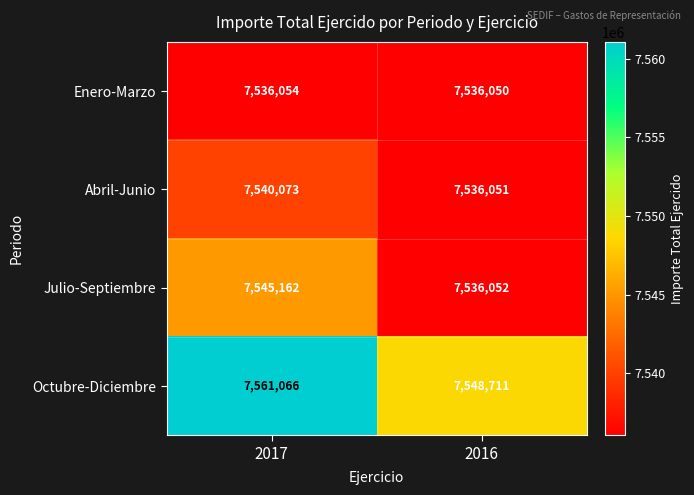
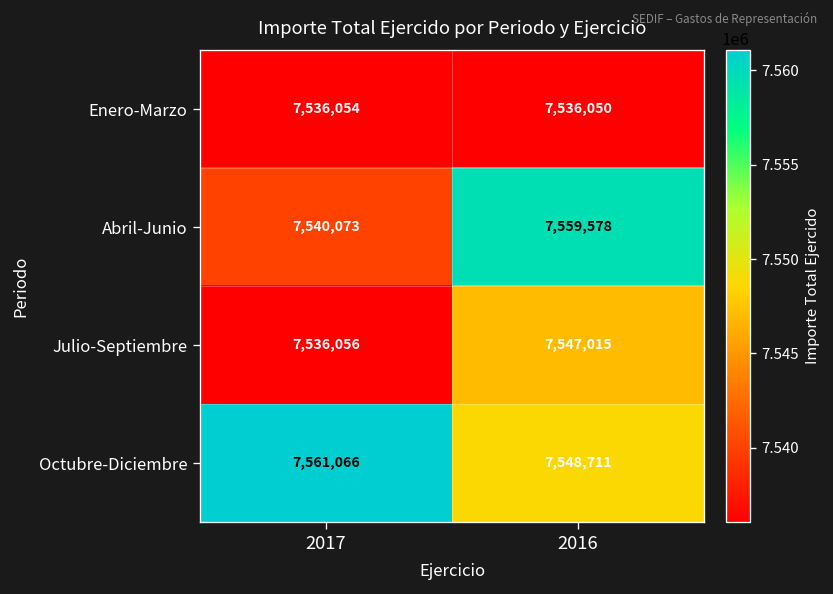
Abril-Junio, 2016: 7,536,051 -> 7,559,578
Julio-Septiembre, 2017: 7,545,162 -> 7,536,056
Julio-Septiembre, 2016: 7,536,052 -> 7,547,015
